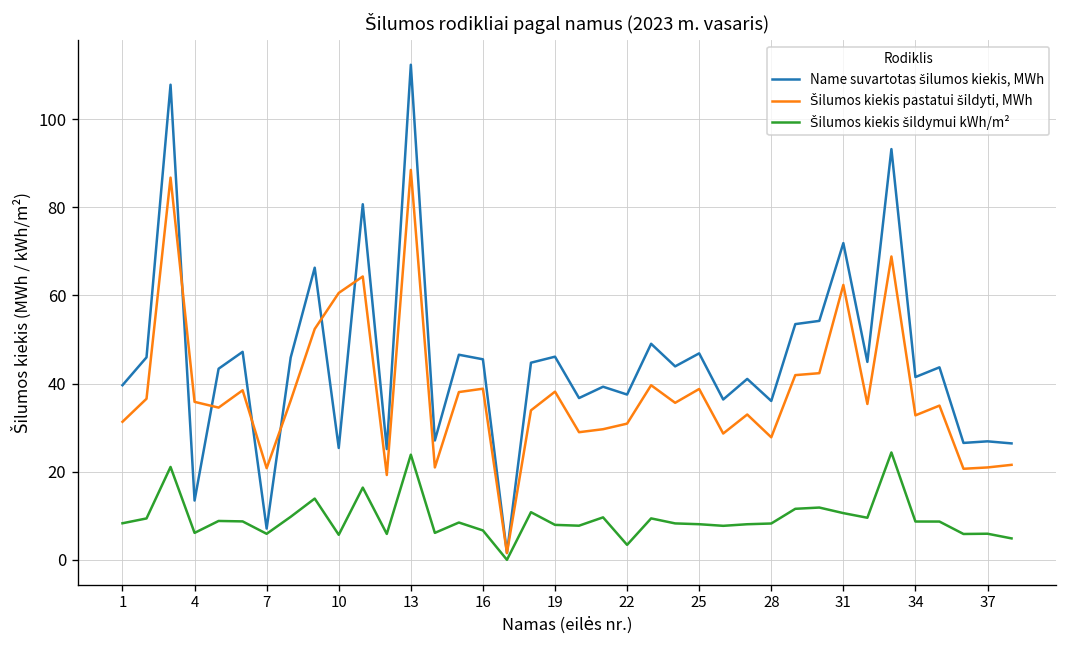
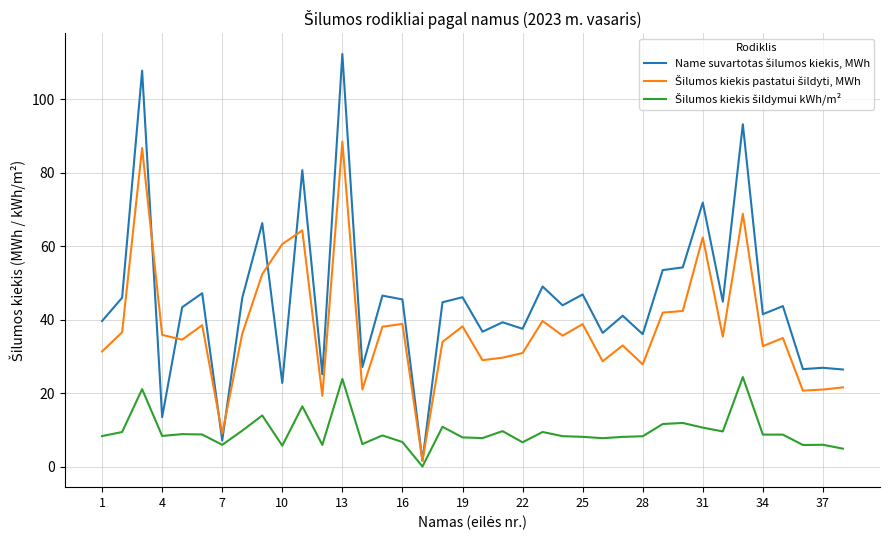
Šilumos kiekis šildymui kWh/m², 4: 6 -> 8
Šilumos kiekis pastatui šildyti, MWh, 7: 21 -> 9
Name suvartotas šilumos kiekis, MWh, 10: 25 -> 23
Šilumos kiekis šildymui kWh/m², 22: 3 -> 7
